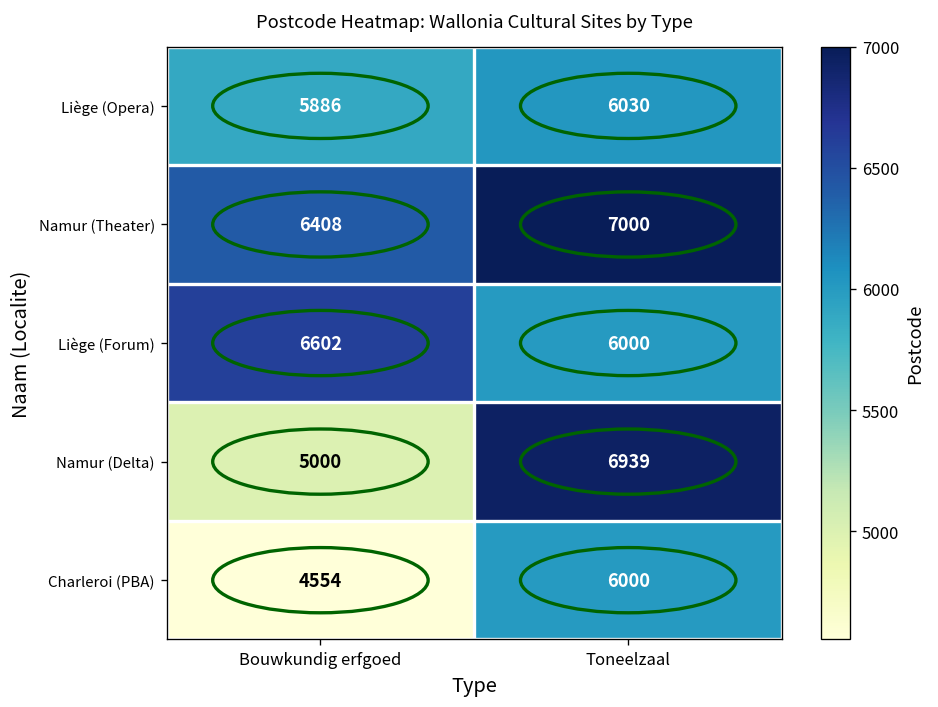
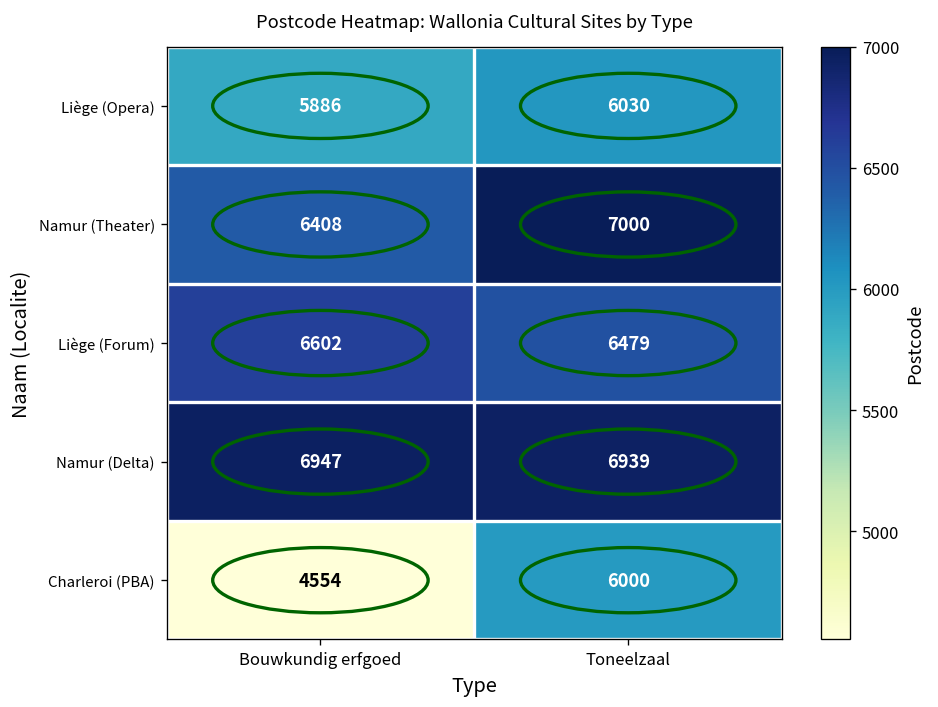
Liège (Forum), Toneelzaal: 6000 -> 6479
Namur (Delta), Bouwkundig erfgoed: 5000 -> 6947
